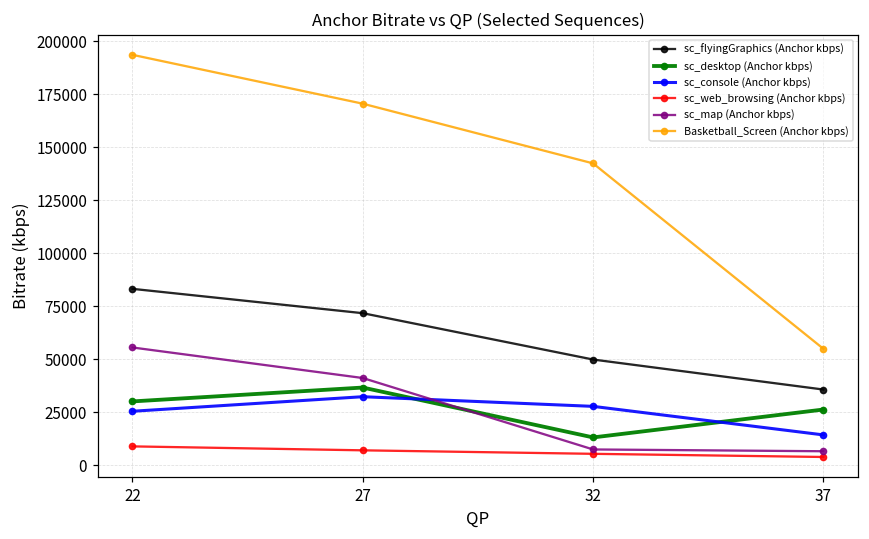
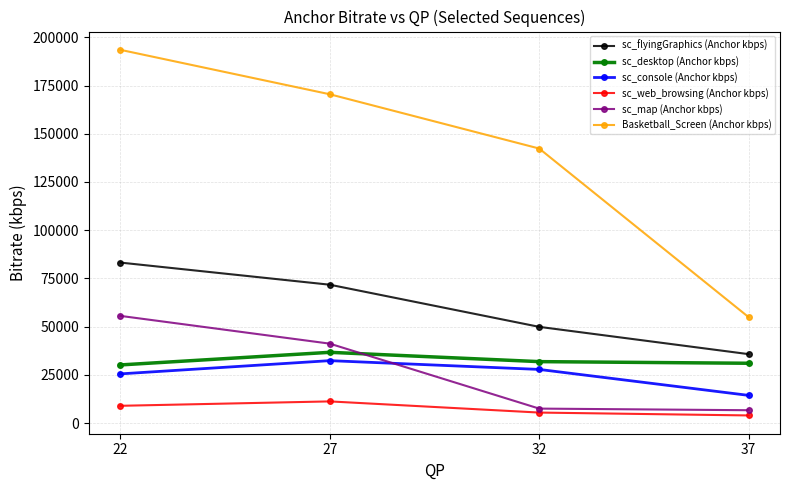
sc_web_browsing (Anchor kbps), 27: 7000 -> 11000
sc_desktop (Anchor kbps), 32: 13000 -> 32000
sc_desktop (Anchor kbps), 37: 26000 -> 31000
